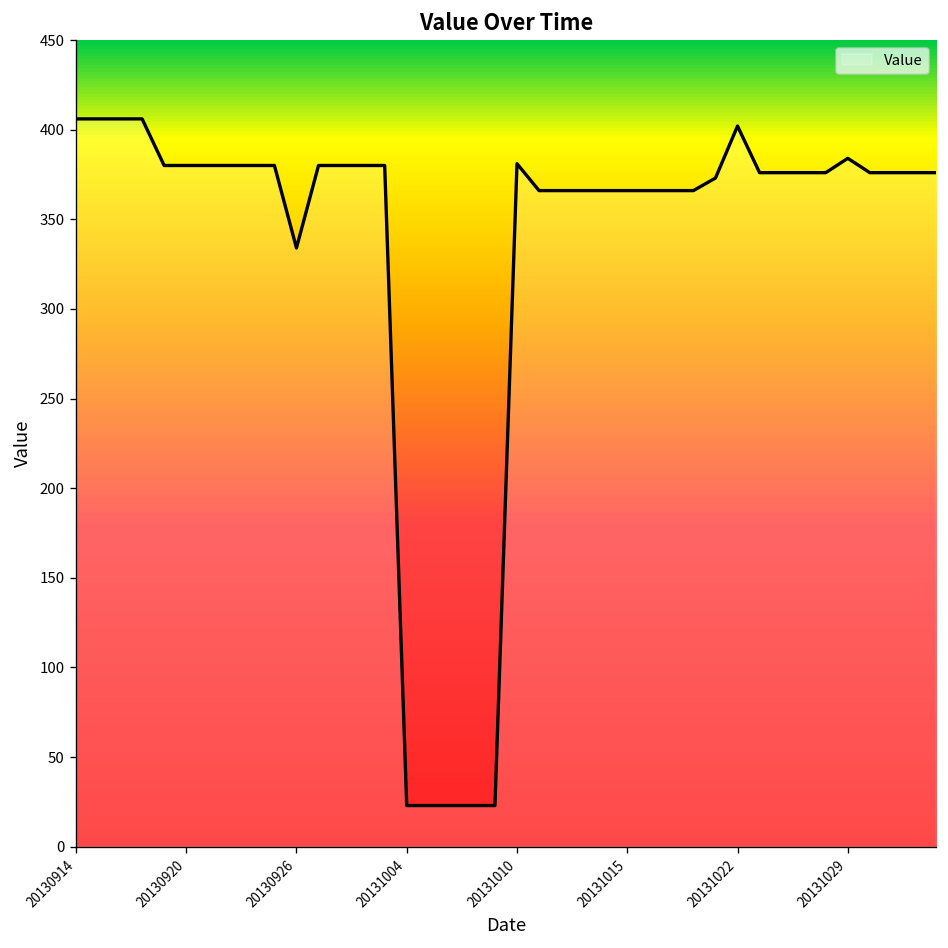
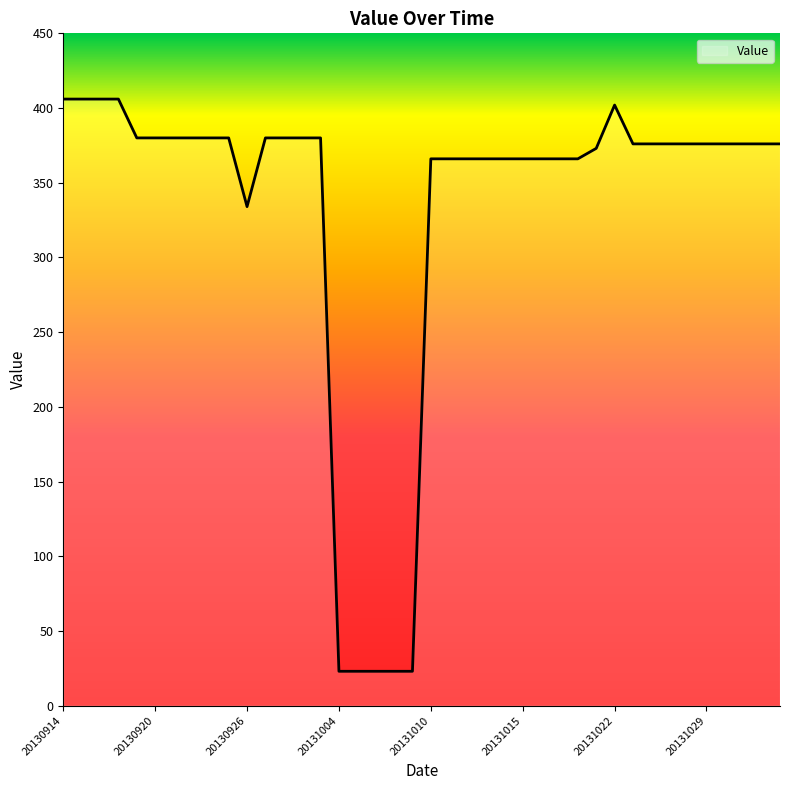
20131010: 381 -> 366
20131029: 384 -> 376
